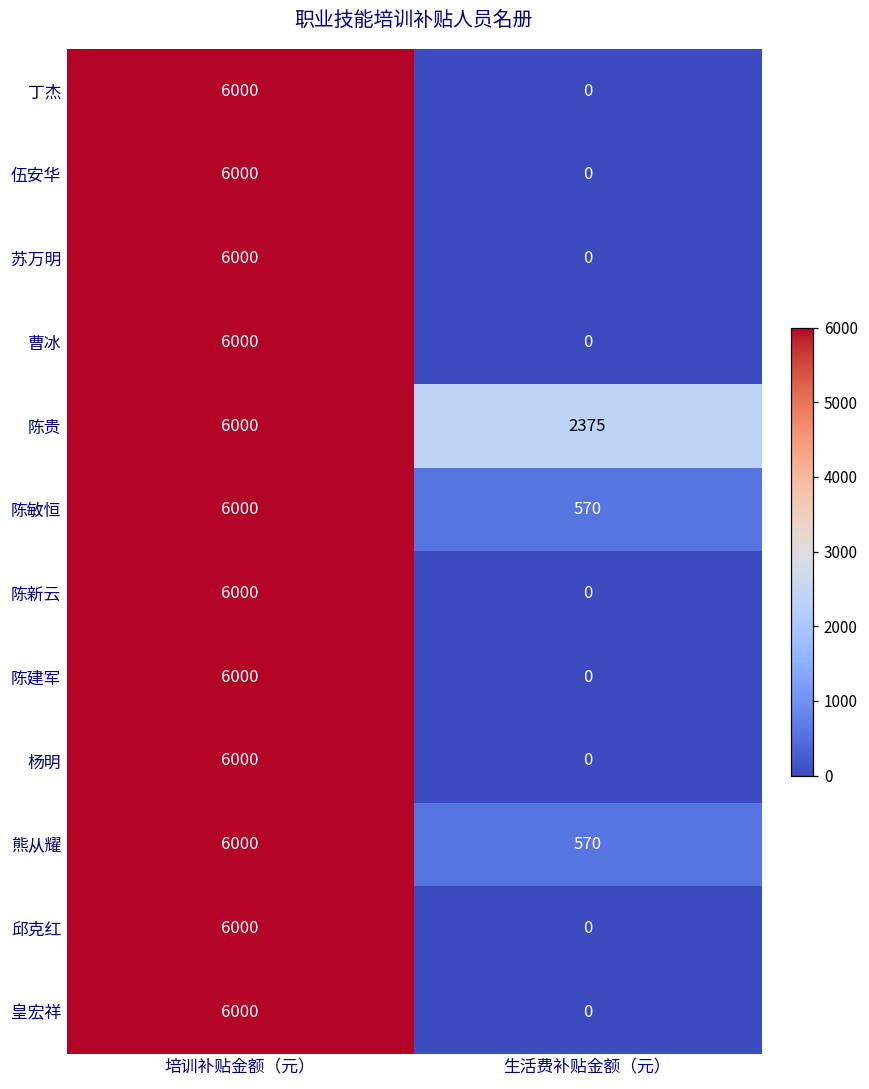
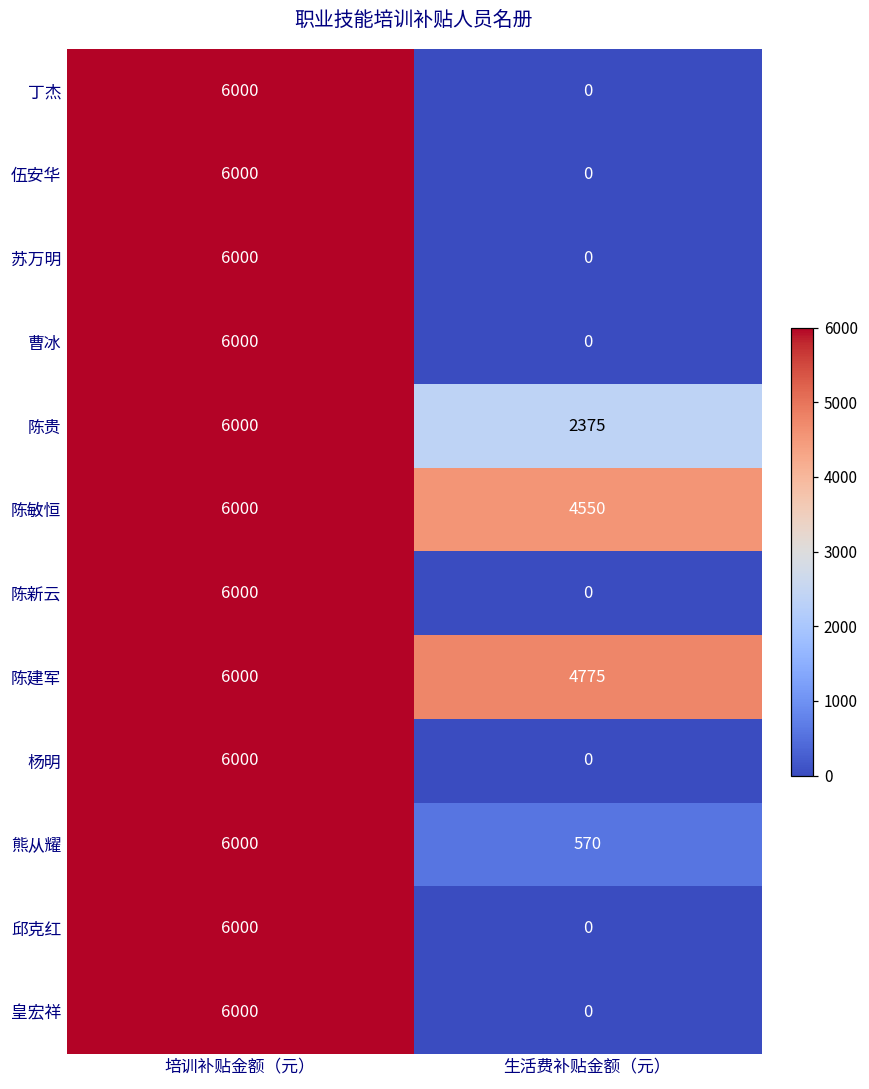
陈敏恒, 生活费补贴金额（元）: 570 -> 4550
陈建军, 生活费补贴金额（元）: 0 -> 4775
